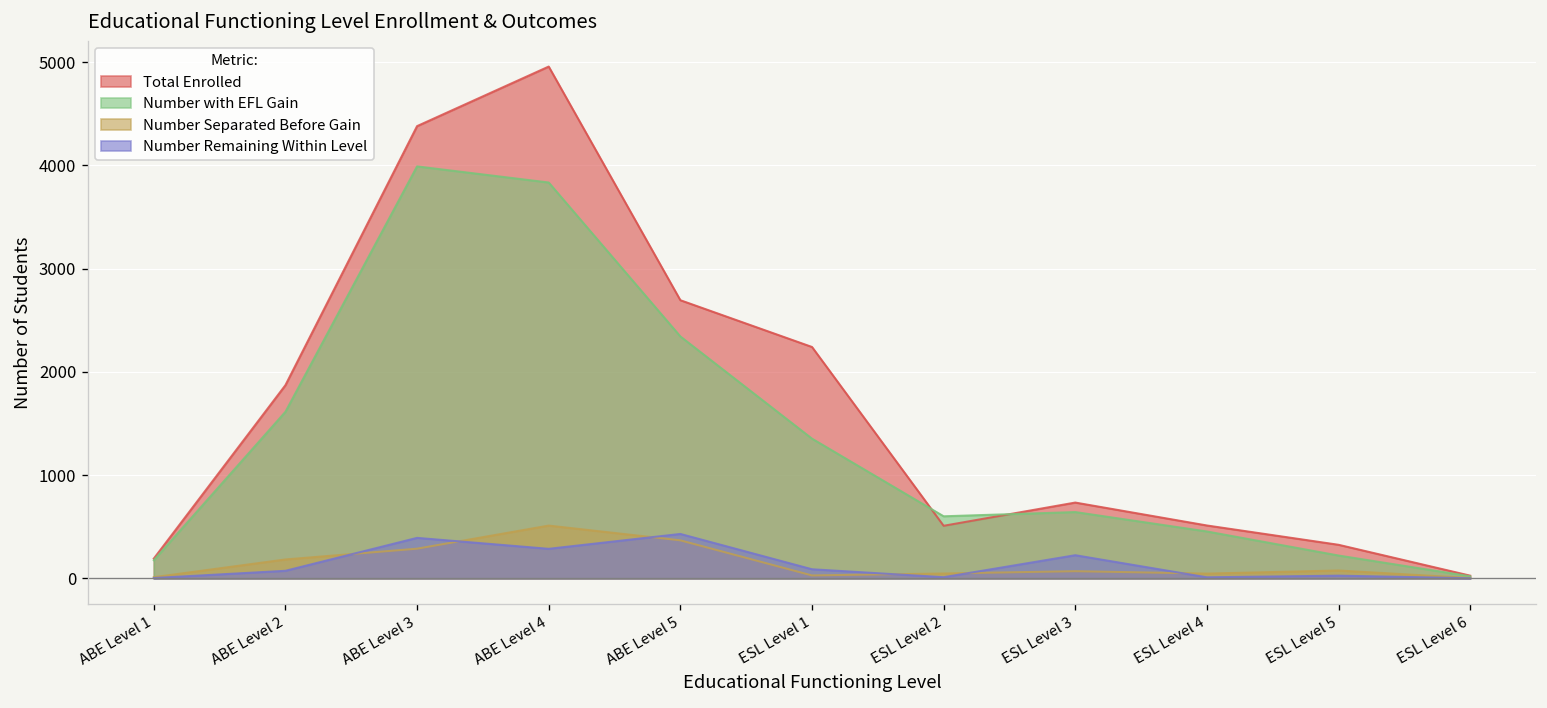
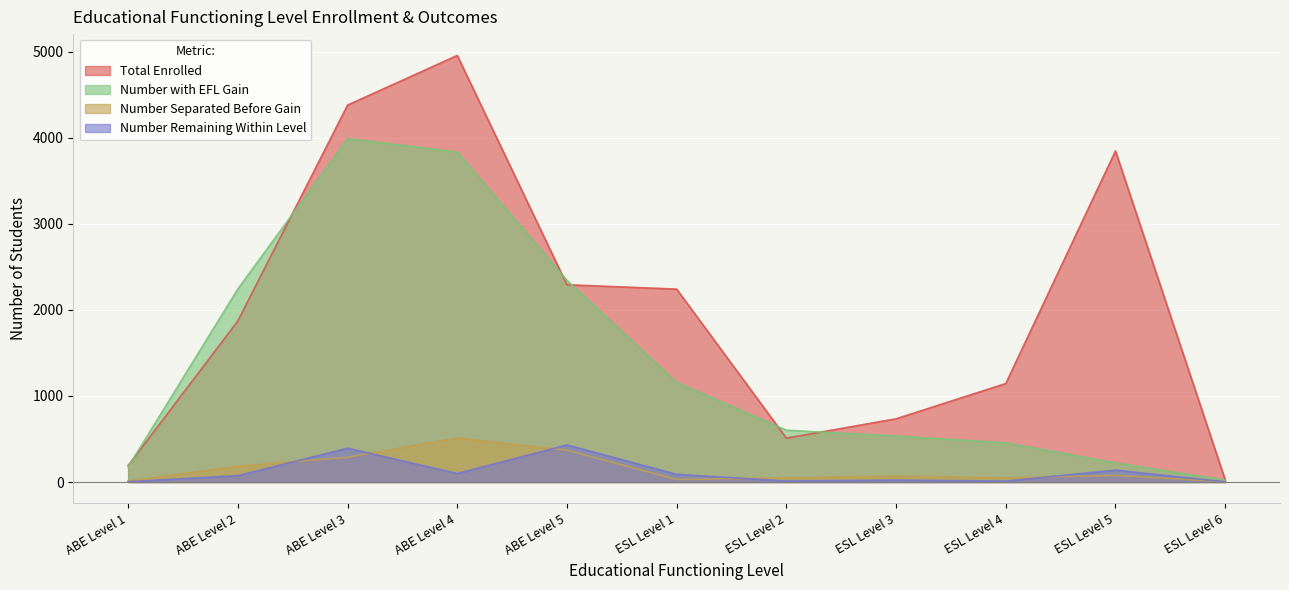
Number with EFL Gain, ABE Level 2: 1600 -> 2200
Number Remaining Within Level, ABE Level 4: 300 -> 100
Total Enrolled, ABE Level 5: 2700 -> 2300
Number with EFL Gain, ESL Level 1: 1400 -> 1200
Number with EFL Gain, ESL Level 3: 600 -> 500
Number Remaining Within Level, ESL Level 3: 200 -> 0
Total Enrolled, ESL Level 4: 500 -> 1100
Total Enrolled, ESL Level 5: 300 -> 3800
Number Remaining Within Level, ESL Level 5: 0 -> 100
